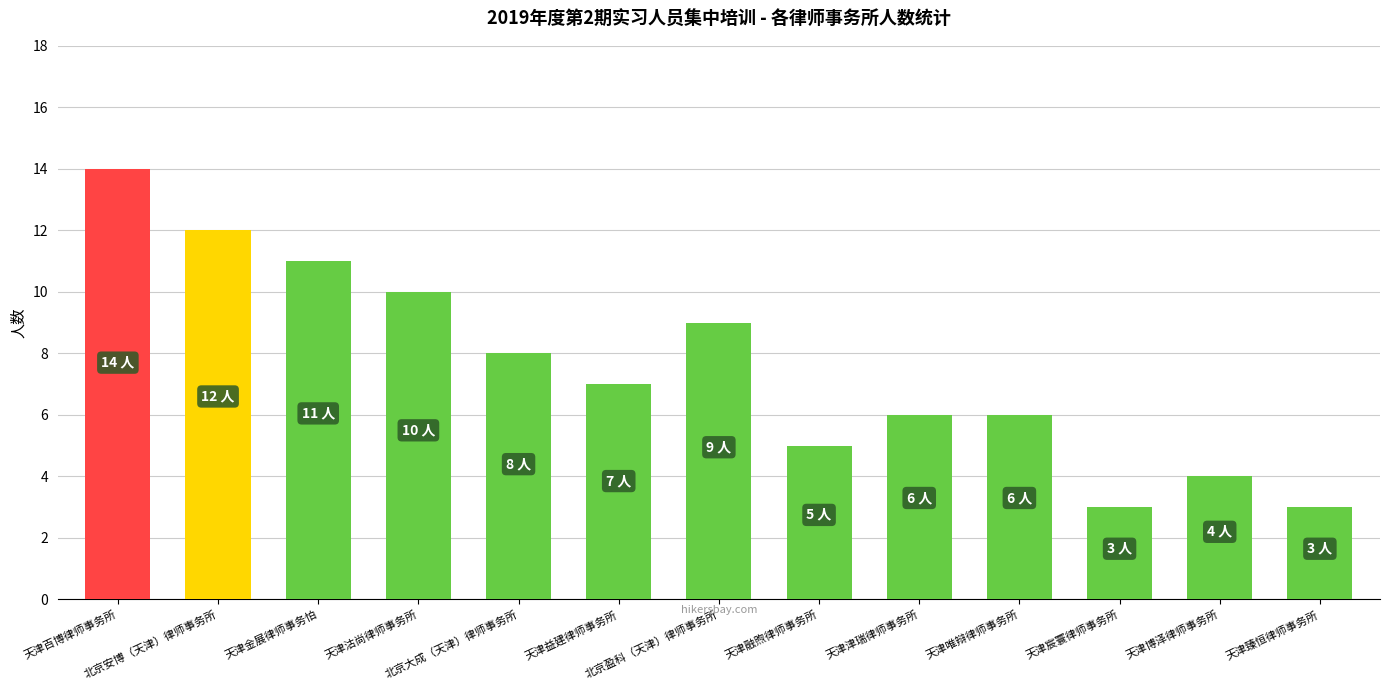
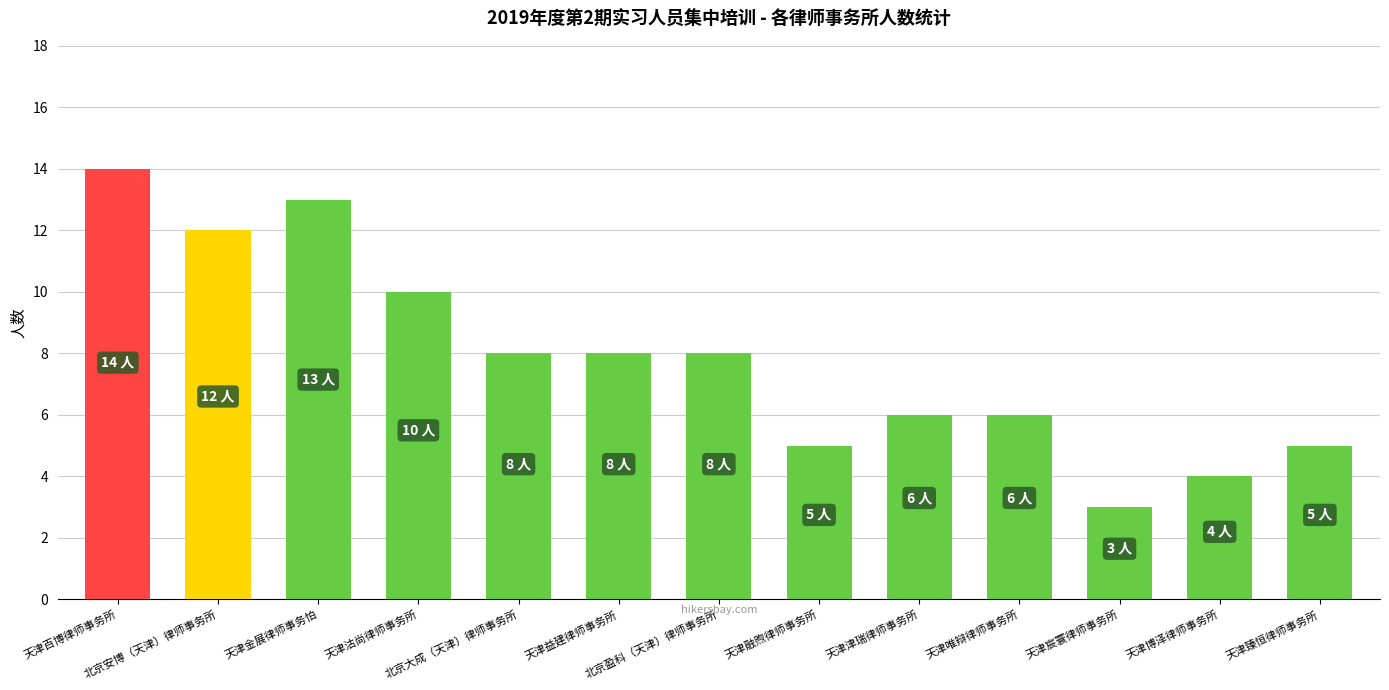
天津金展律师事务怕: 11 -> 13
天津益建律师事务所: 7 -> 8
北京盈科（天津）律师事务所: 9 -> 8
天津臻恒律师事务所: 3 -> 5
